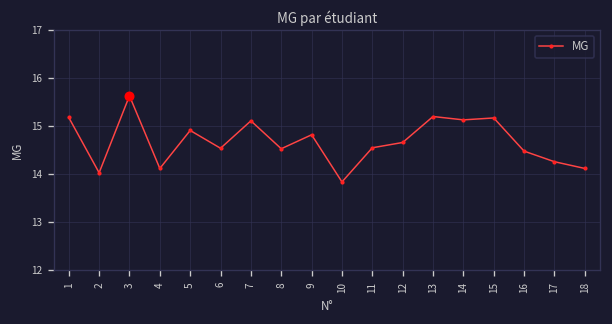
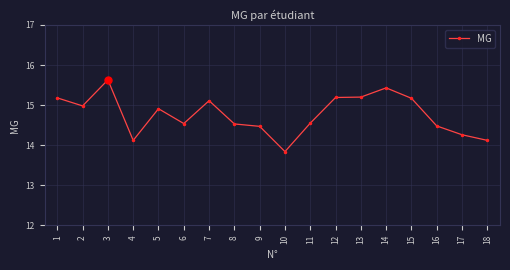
MG, 2: 14.0 -> 15.0
MG, 9: 14.8 -> 14.5
MG, 12: 14.7 -> 15.2
MG, 14: 15.1 -> 15.4
